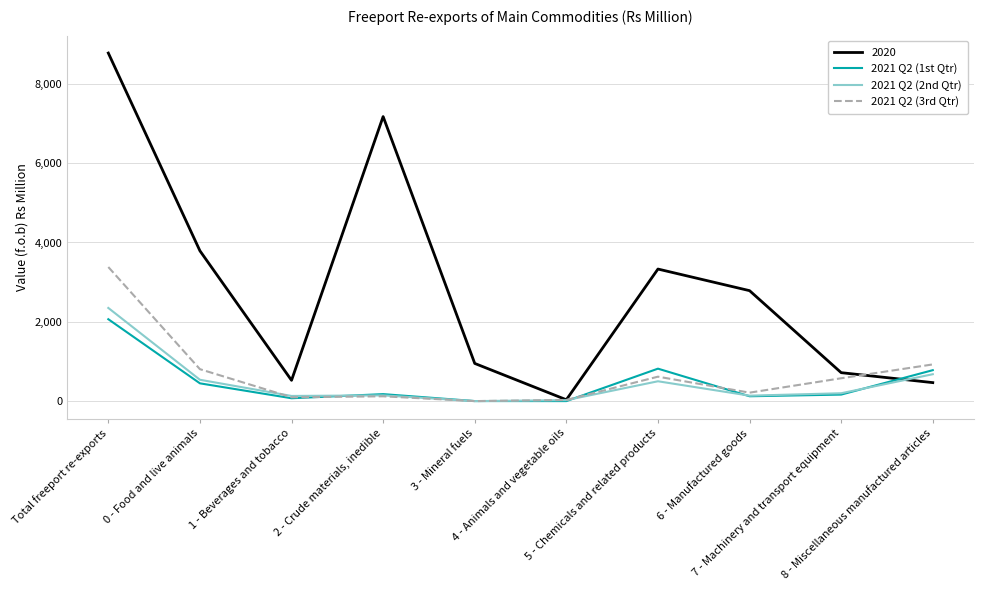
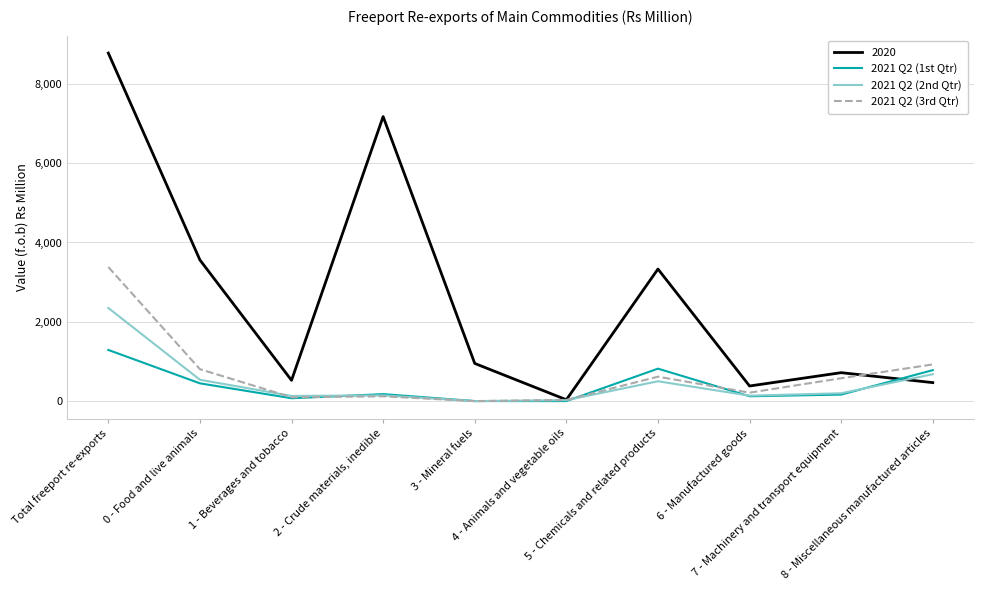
2021 Q2 (1st Qtr), Total freeport re-exports: 2,100 -> 1,300
2020, 0 - Food and live animals: 3,800 -> 3,600
2020, 6 - Manufactured goods: 2,800 -> 400
